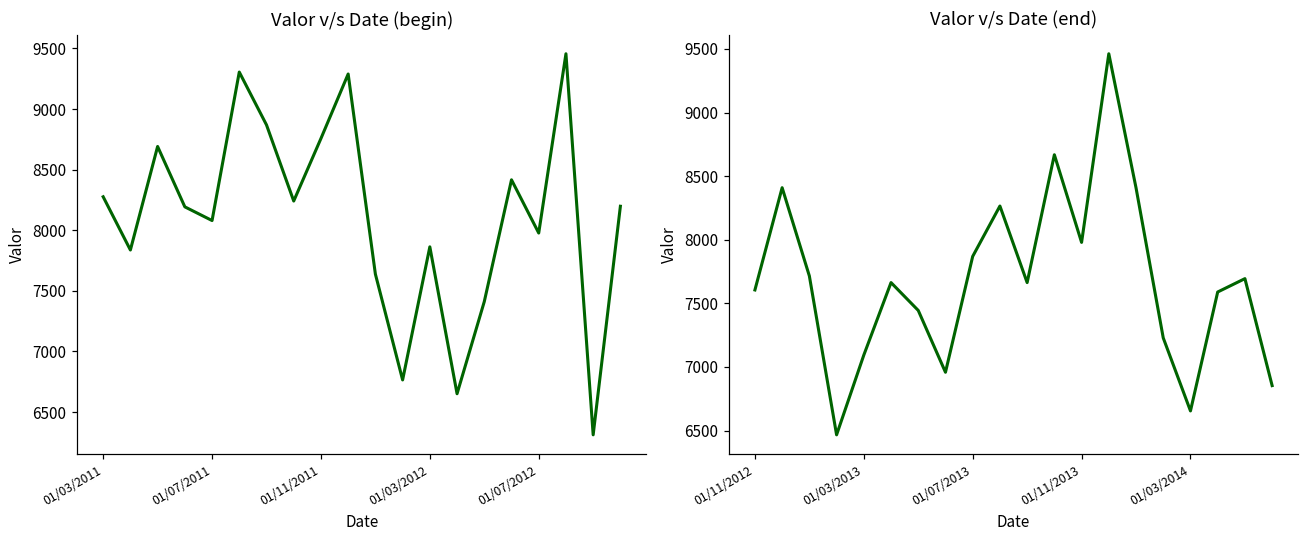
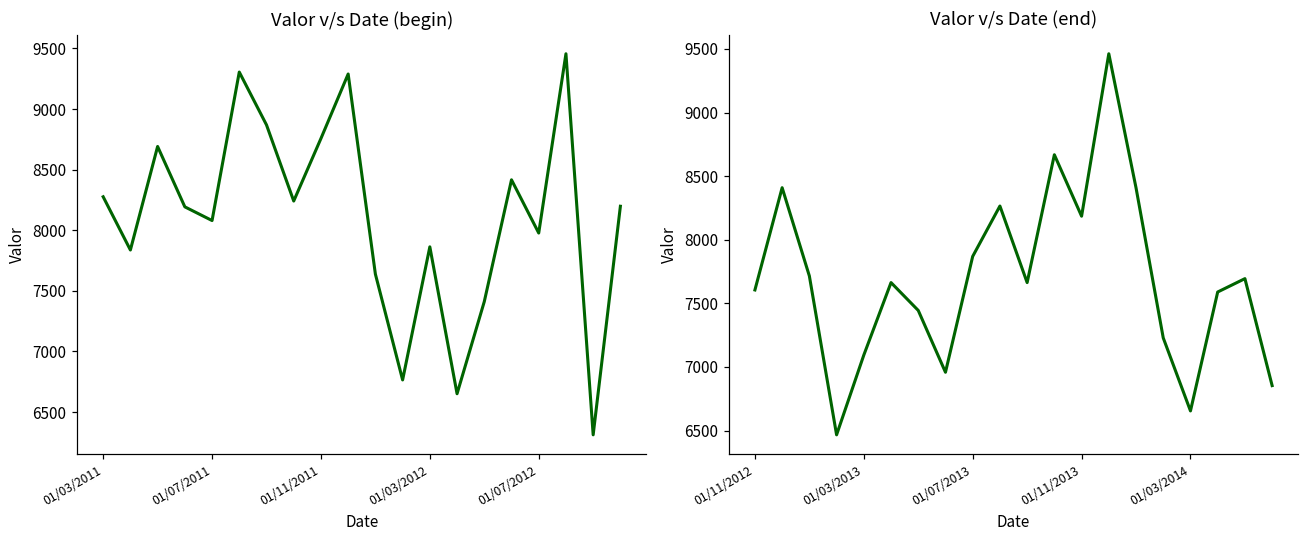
Valor v/s Date (end), 01/11/2013: 7980 -> 8190
